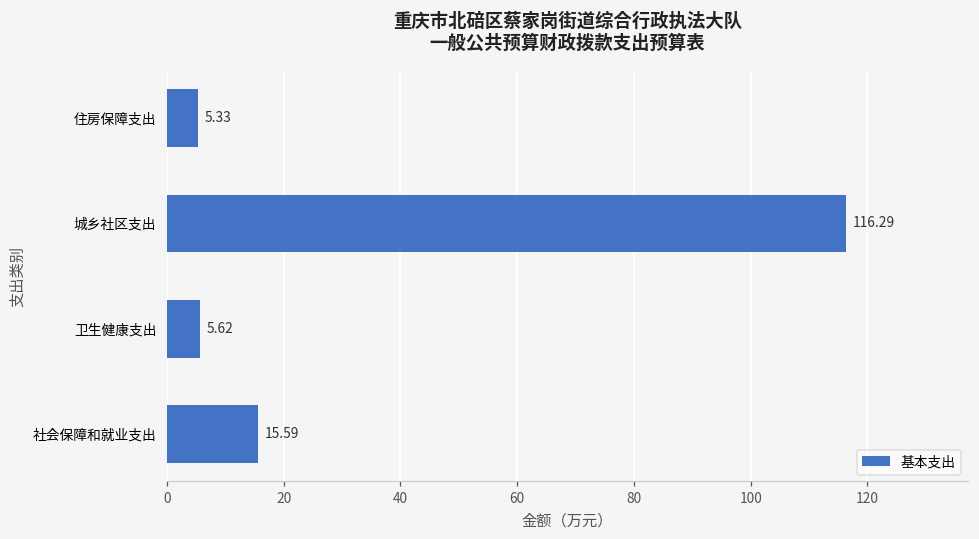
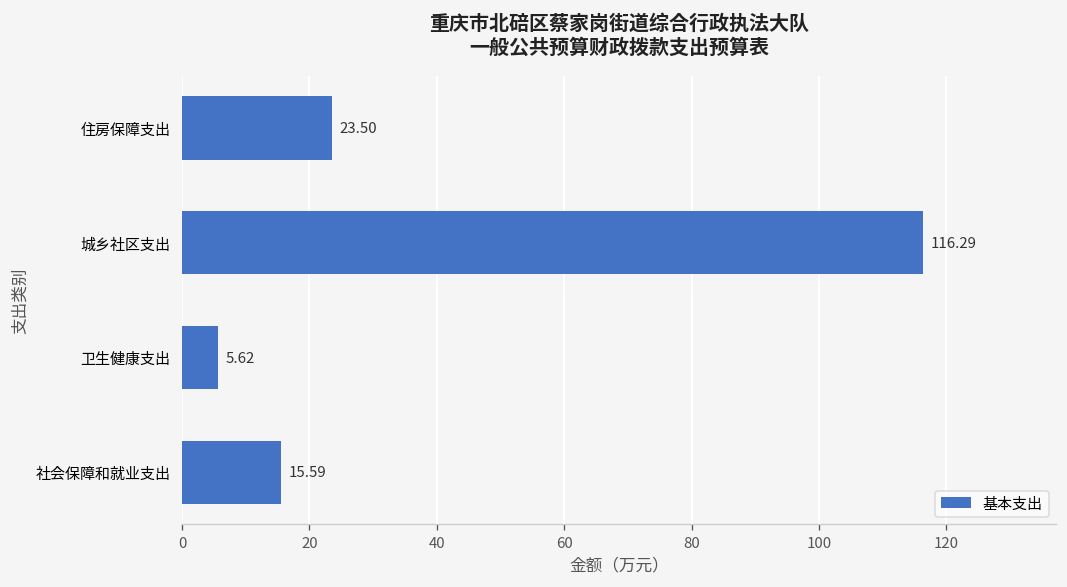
住房保障支出: 5.33 -> 23.50
